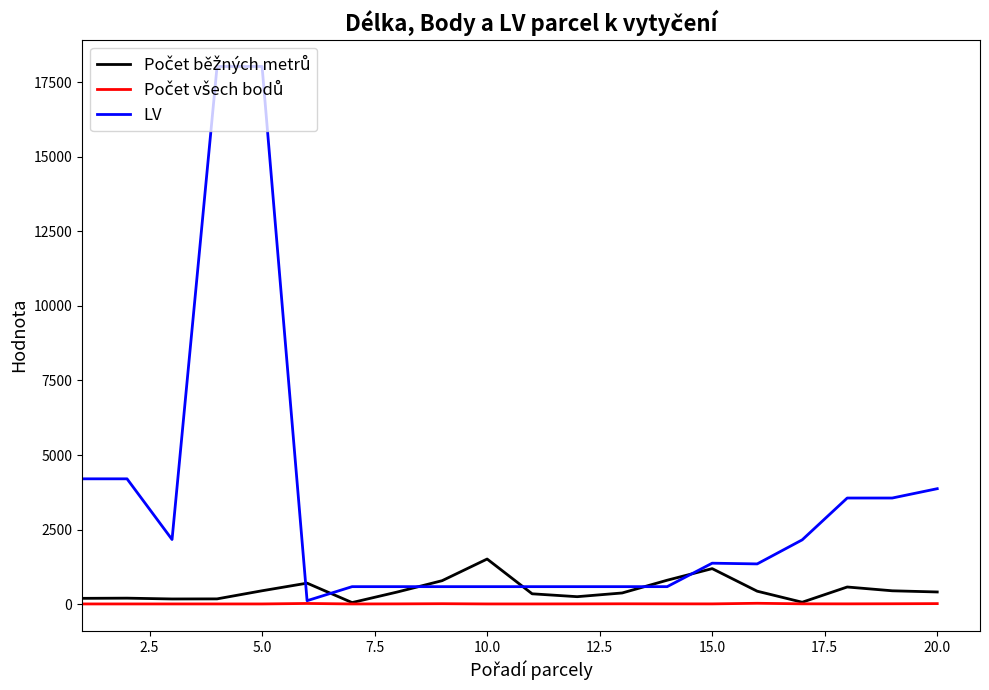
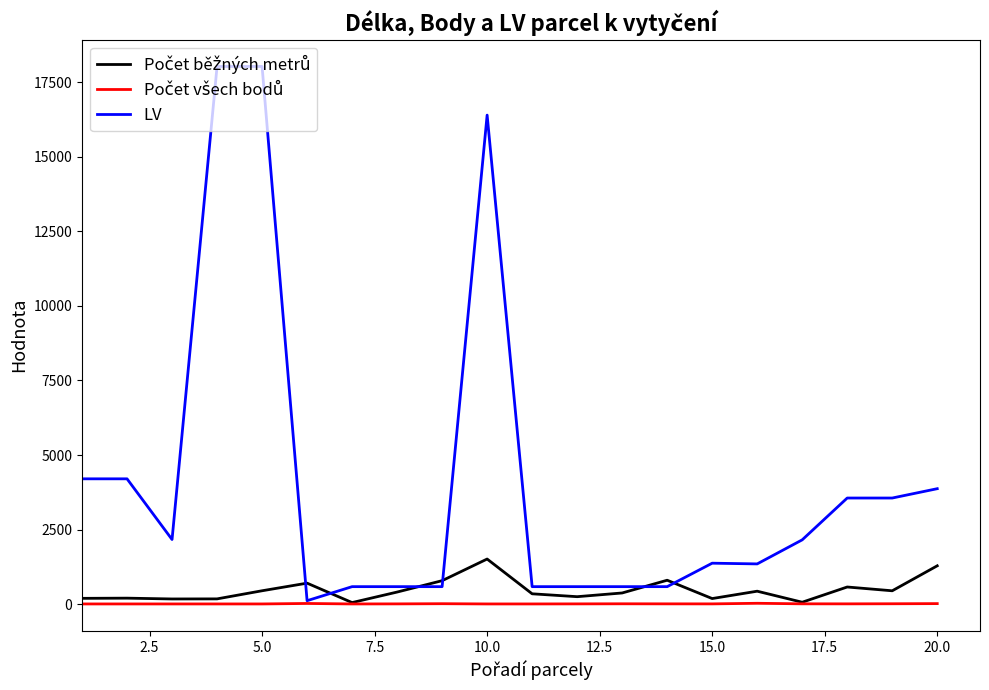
LV, 10.0: 600 -> 16400
Počet běžných metrů, 15.0: 1200 -> 200
Počet běžných metrů, 20.0: 400 -> 1300
